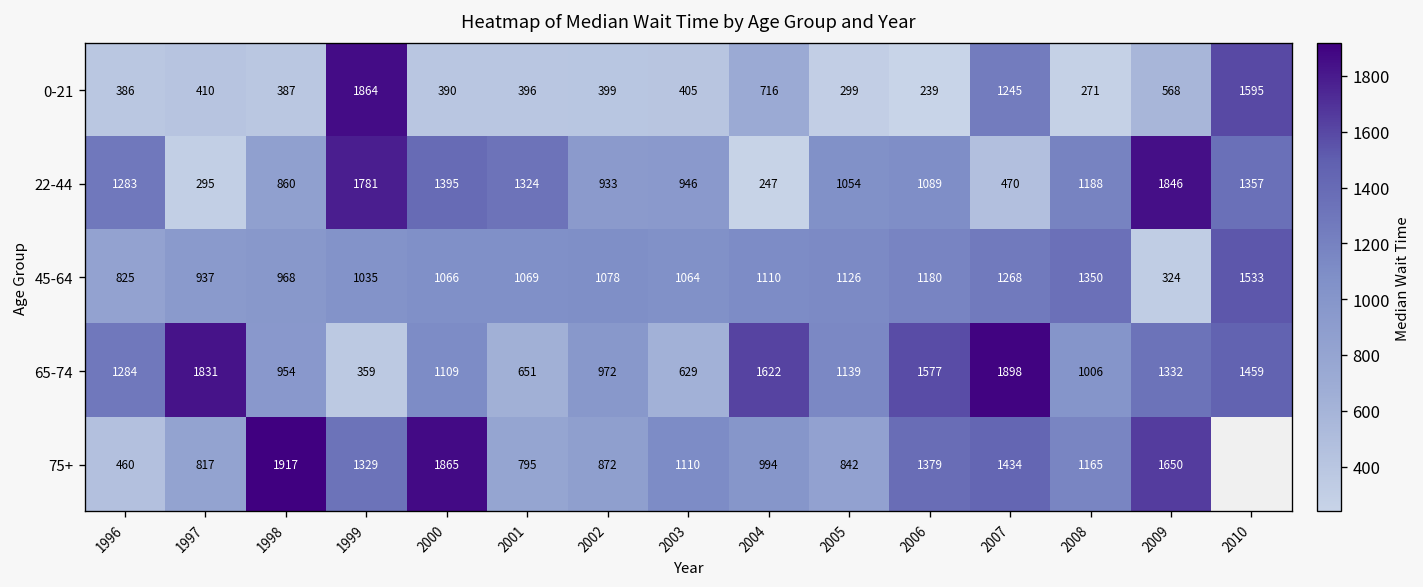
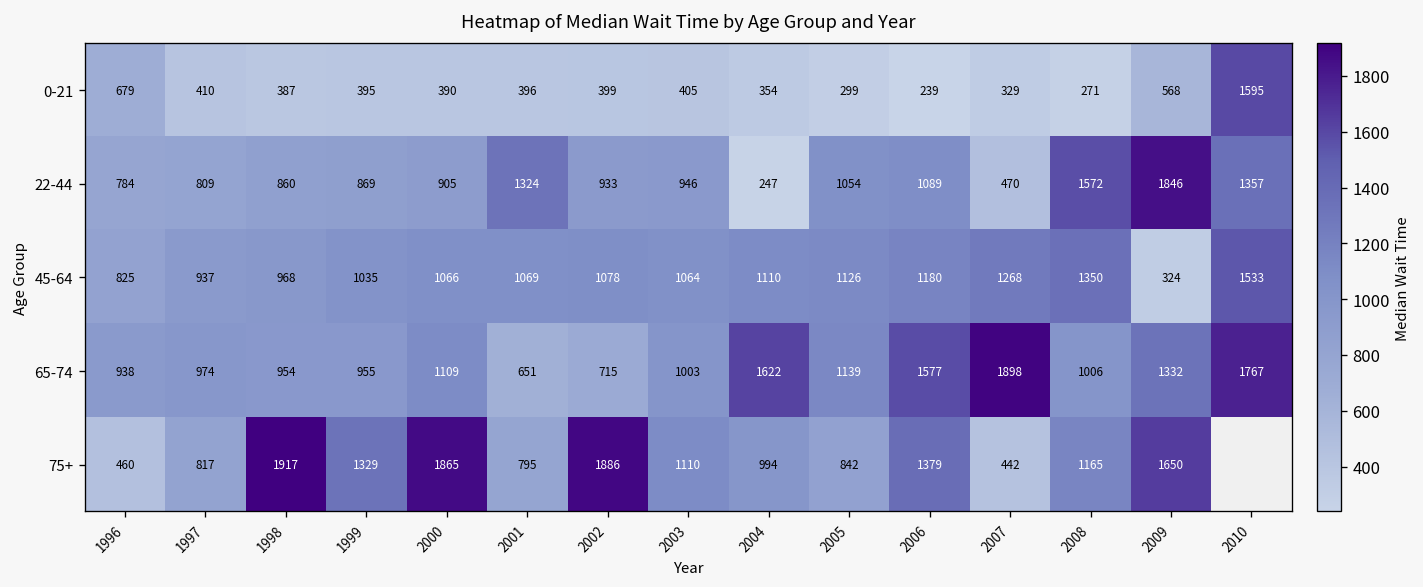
0-21, 1996: 386 -> 679
0-21, 1999: 1864 -> 395
0-21, 2004: 716 -> 354
0-21, 2007: 1245 -> 329
22-44, 1996: 1283 -> 784
22-44, 1997: 295 -> 809
22-44, 1999: 1781 -> 869
22-44, 2000: 1395 -> 905
22-44, 2008: 1188 -> 1572
65-74, 1996: 1284 -> 938
65-74, 1997: 1831 -> 974
65-74, 1999: 359 -> 955
65-74, 2002: 972 -> 715
65-74, 2003: 629 -> 1003
65-74, 2010: 1459 -> 1767
75+, 2002: 872 -> 1886
75+, 2007: 1434 -> 442
